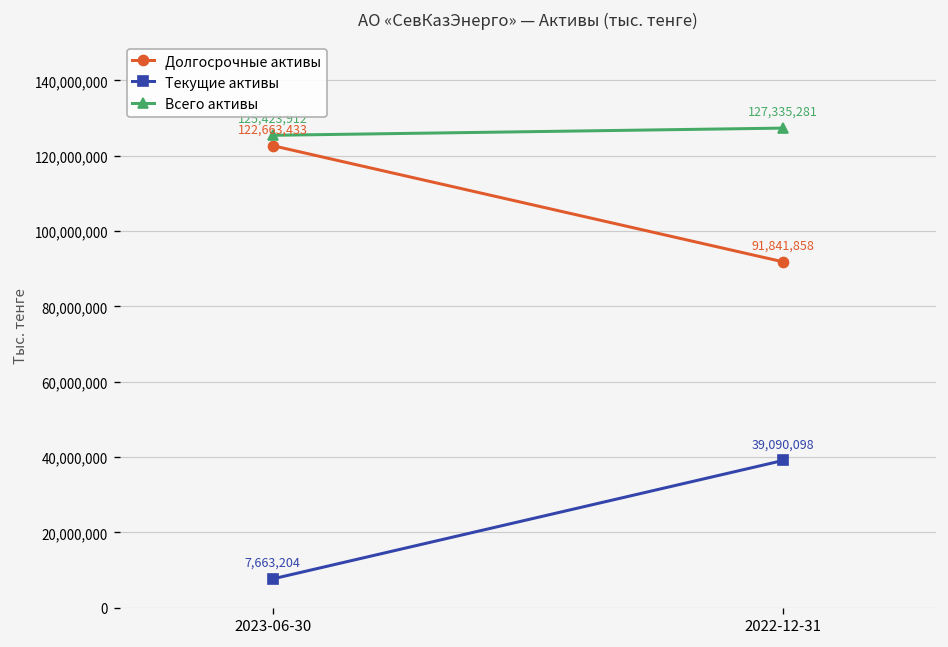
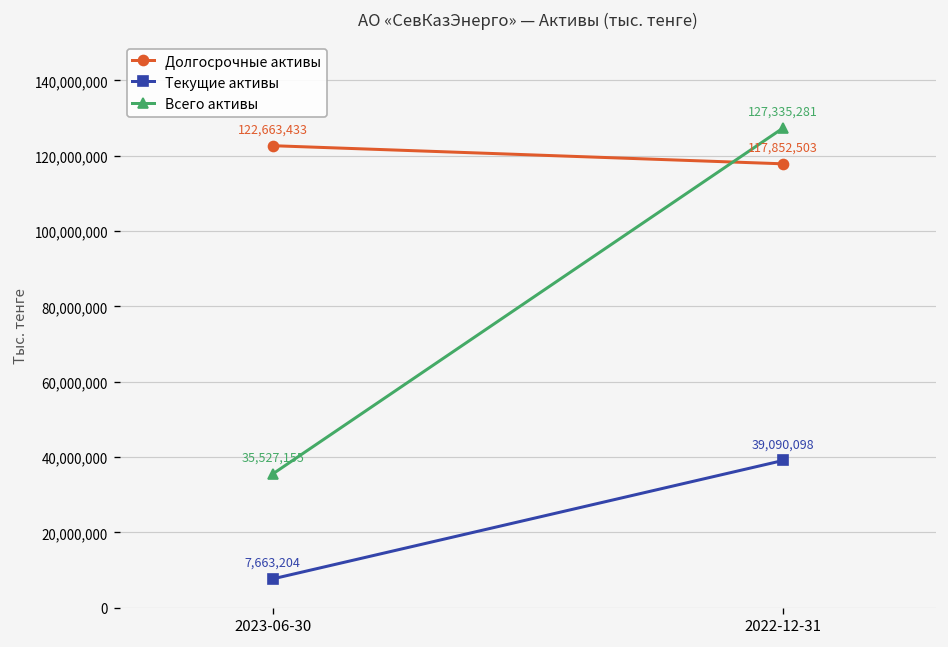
Всего активы, 2023-06-30: 125,000,000 -> 36,000,000
Долгосрочные активы, 2022-12-31: 91,841,858 -> 117,852,503
